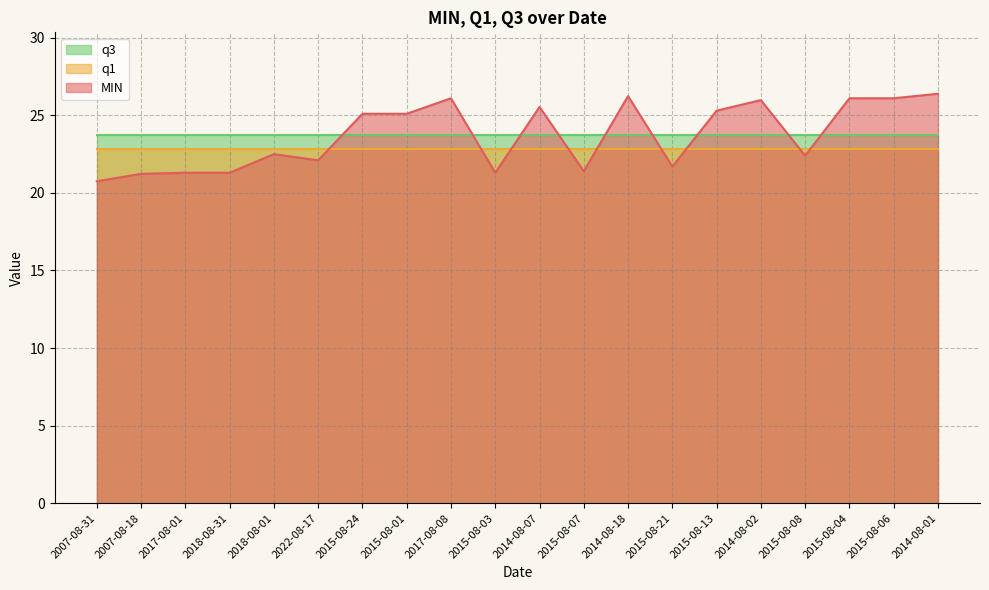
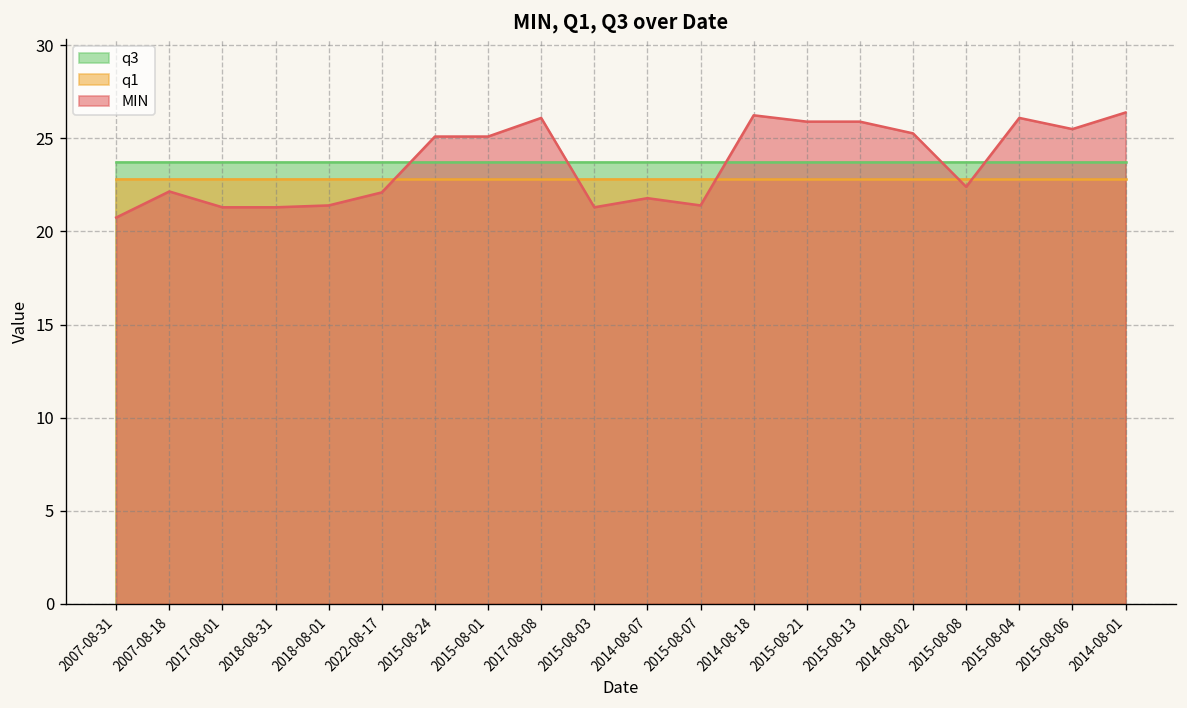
MIN, 2007-08-18: 21.2 -> 22.2
MIN, 2018-08-01: 22.5 -> 21.4
MIN, 2014-08-07: 25.5 -> 21.8
MIN, 2015-08-21: 21.7 -> 25.9
MIN, 2015-08-13: 25.3 -> 25.9
MIN, 2014-08-02: 26.0 -> 25.3
MIN, 2015-08-06: 26.1 -> 25.5
